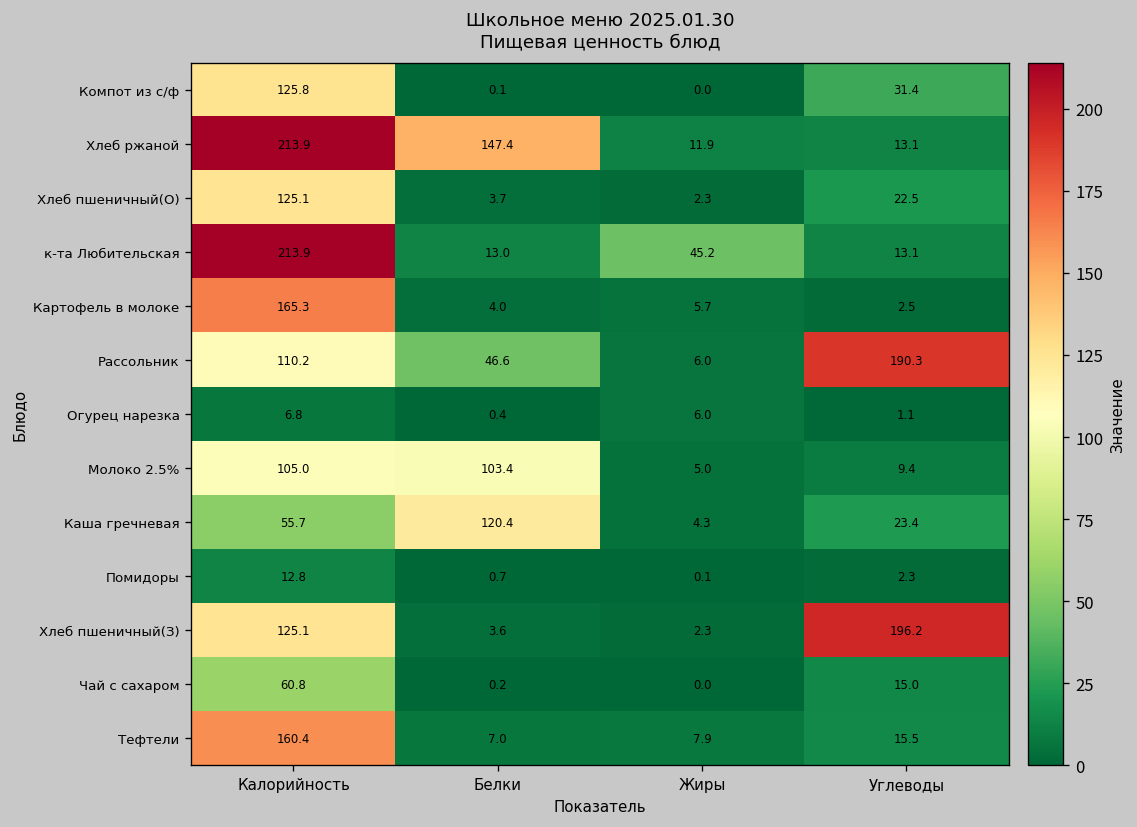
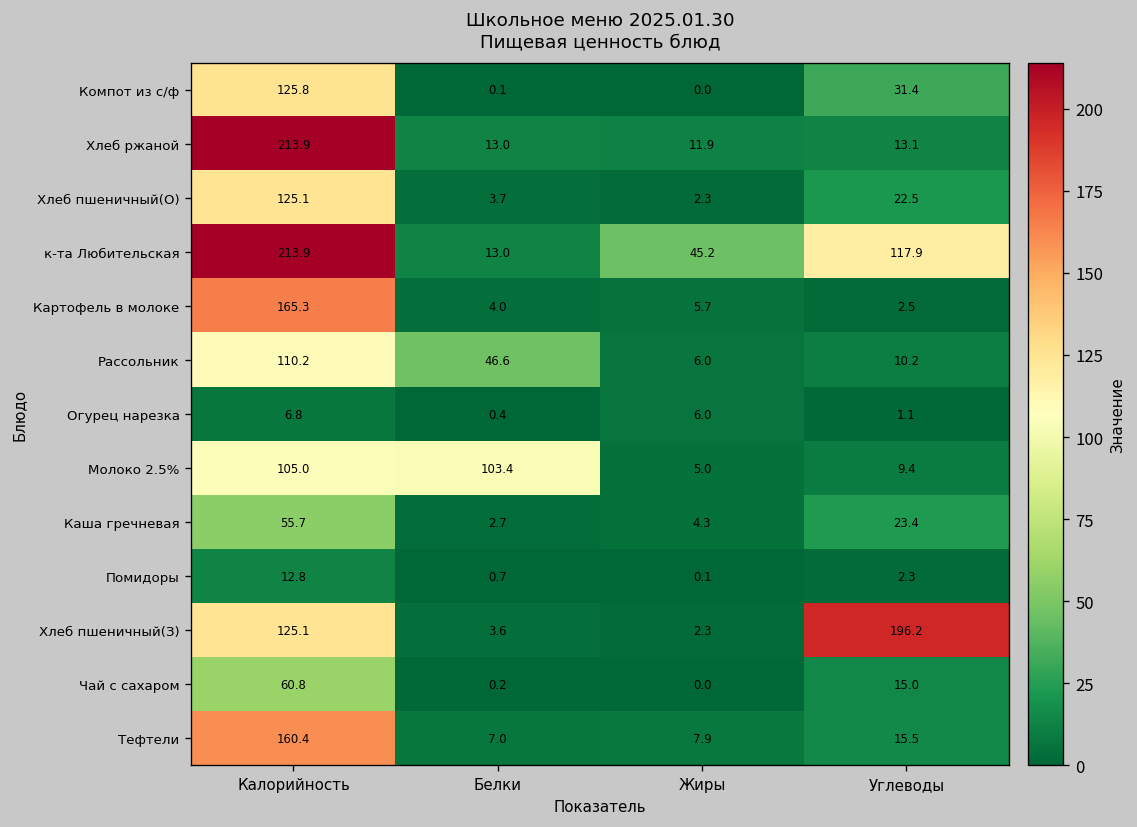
Хлеб ржаной, Белки: 147.4 -> 13.0
к-та Любительская, Углеводы: 13.1 -> 117.9
Рассольник, Углеводы: 190.3 -> 10.2
Каша гречневая, Белки: 120.4 -> 2.7
